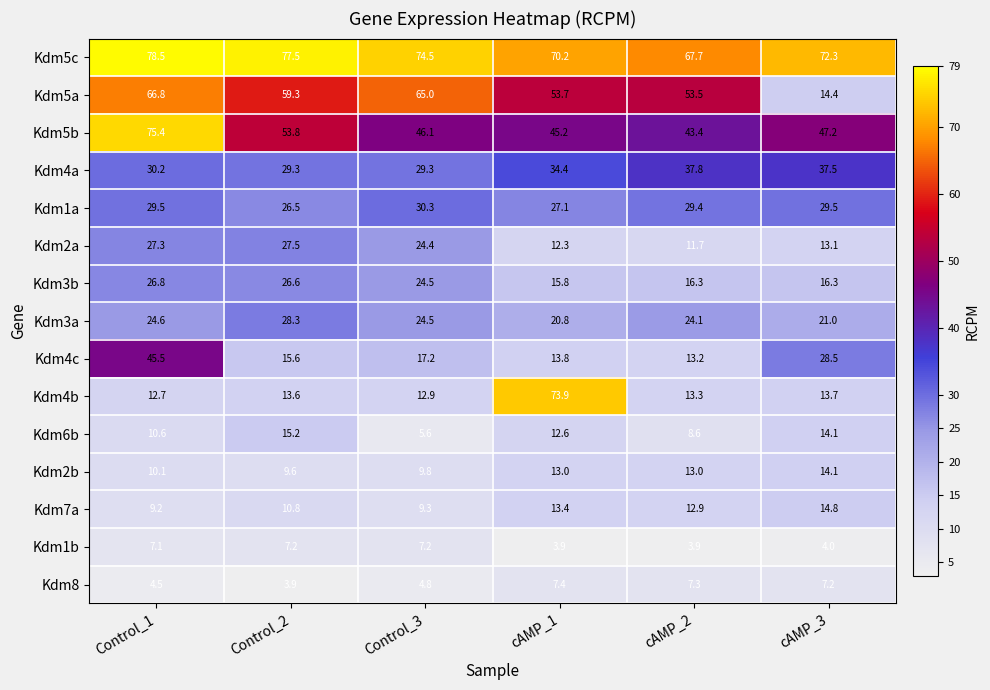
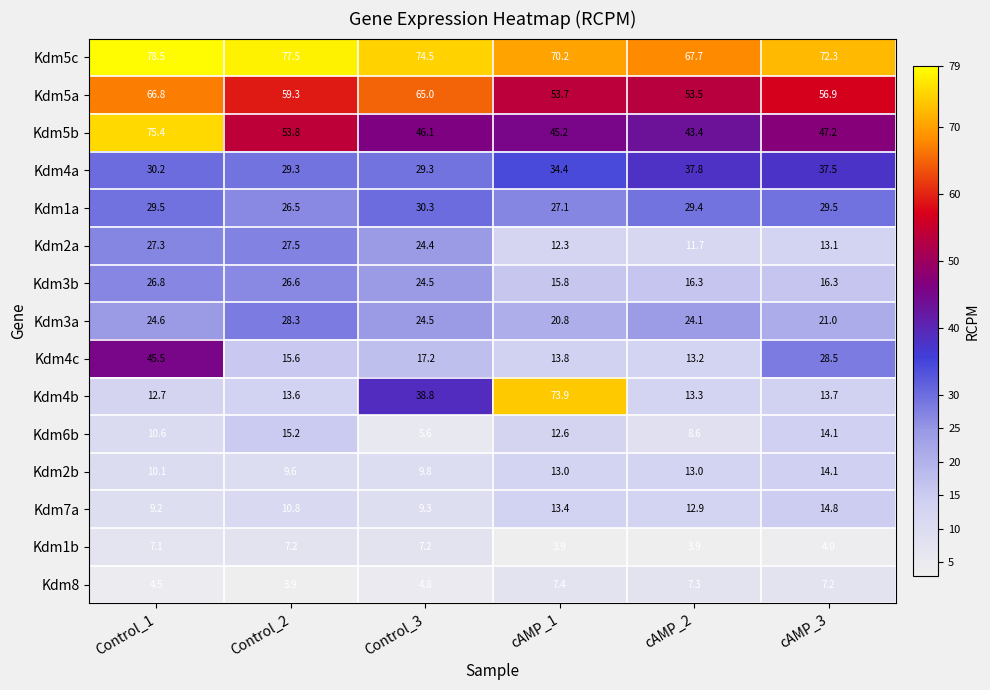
Kdm5a, cAMP_3: 14.4 -> 56.9
Kdm4b, Control_3: 12.9 -> 38.8
